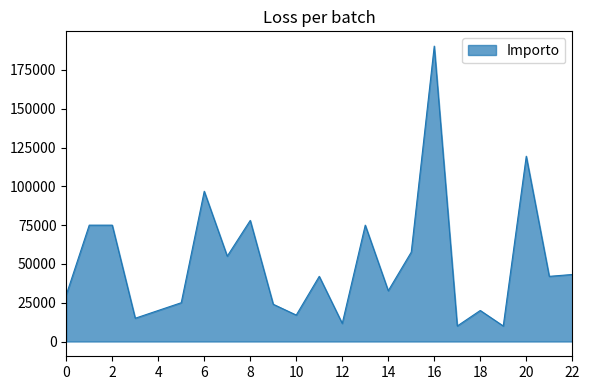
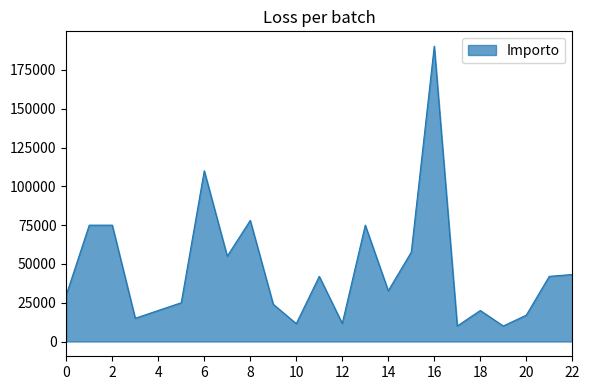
6: 97000 -> 110000
10: 17000 -> 12000
20: 119000 -> 17000
